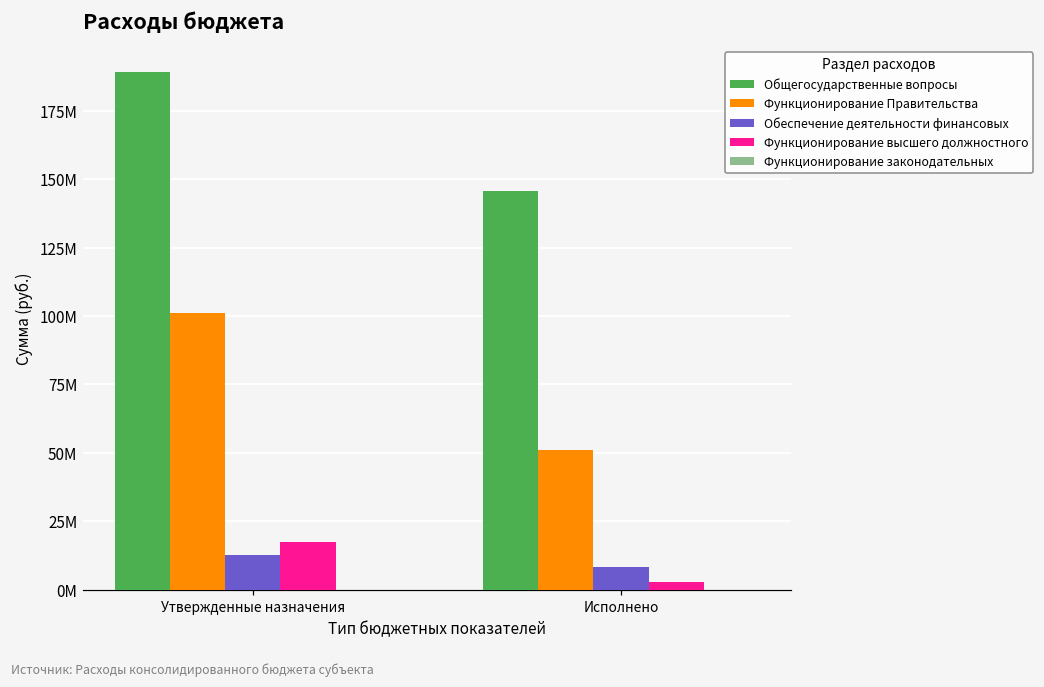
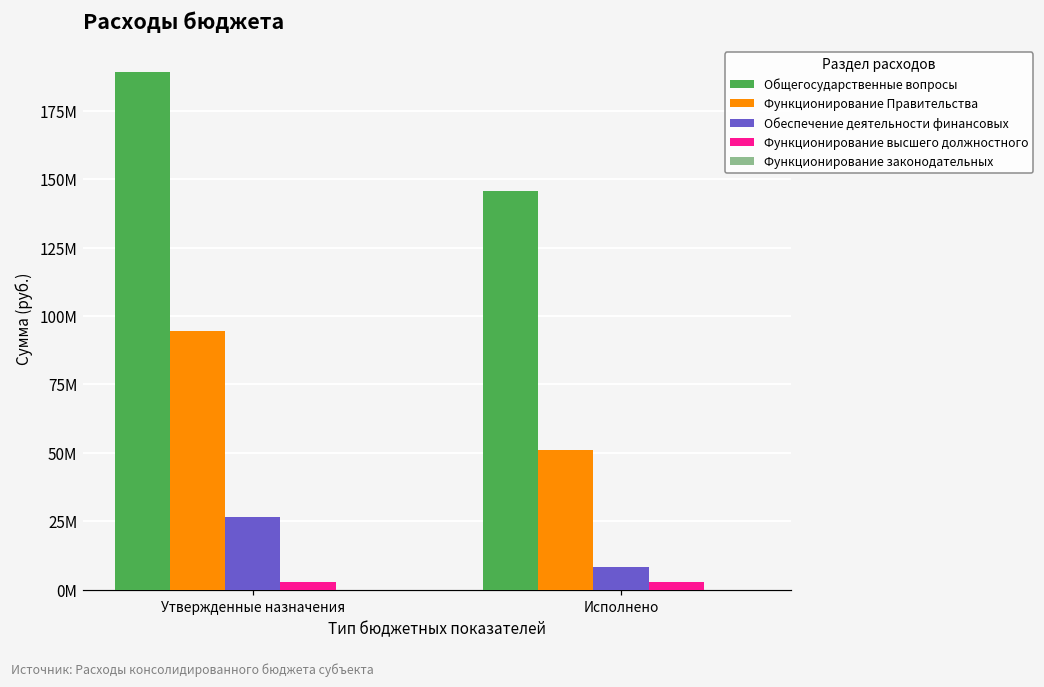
Функционирование Правительства, Утвержденные назначения: 101000000 -> 95000000
Обеспечение деятельности финансовых, Утвержденные назначения: 13000000 -> 27000000
Функционирование высшего должностного, Утвержденные назначения: 18000000 -> 3000000
